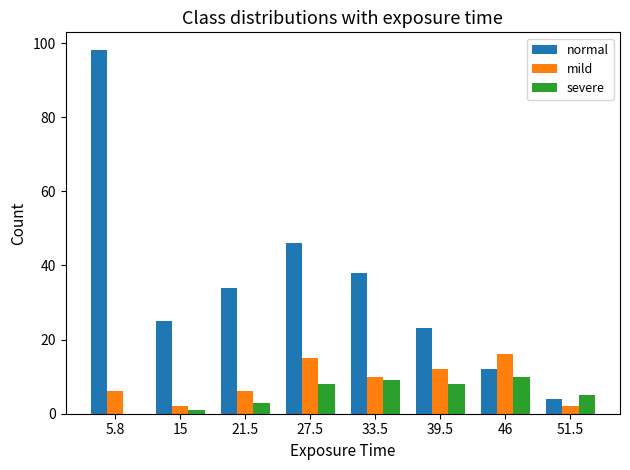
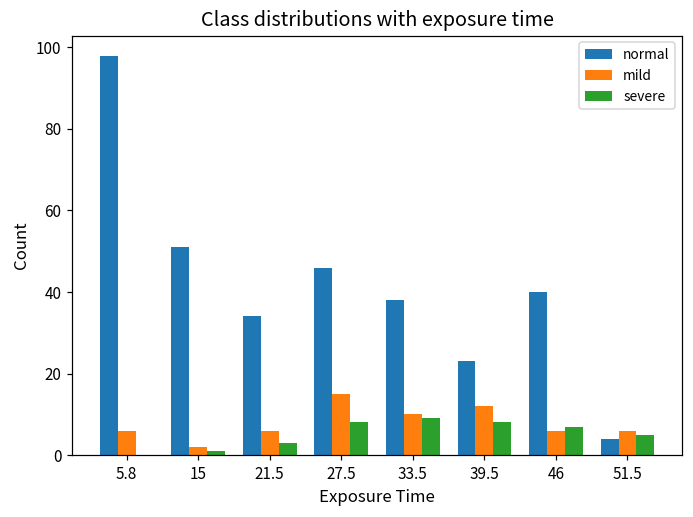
normal, 15: 25 -> 51
normal, 46: 12 -> 40
mild, 46: 16 -> 6
severe, 46: 10 -> 7
mild, 51.5: 2 -> 6
